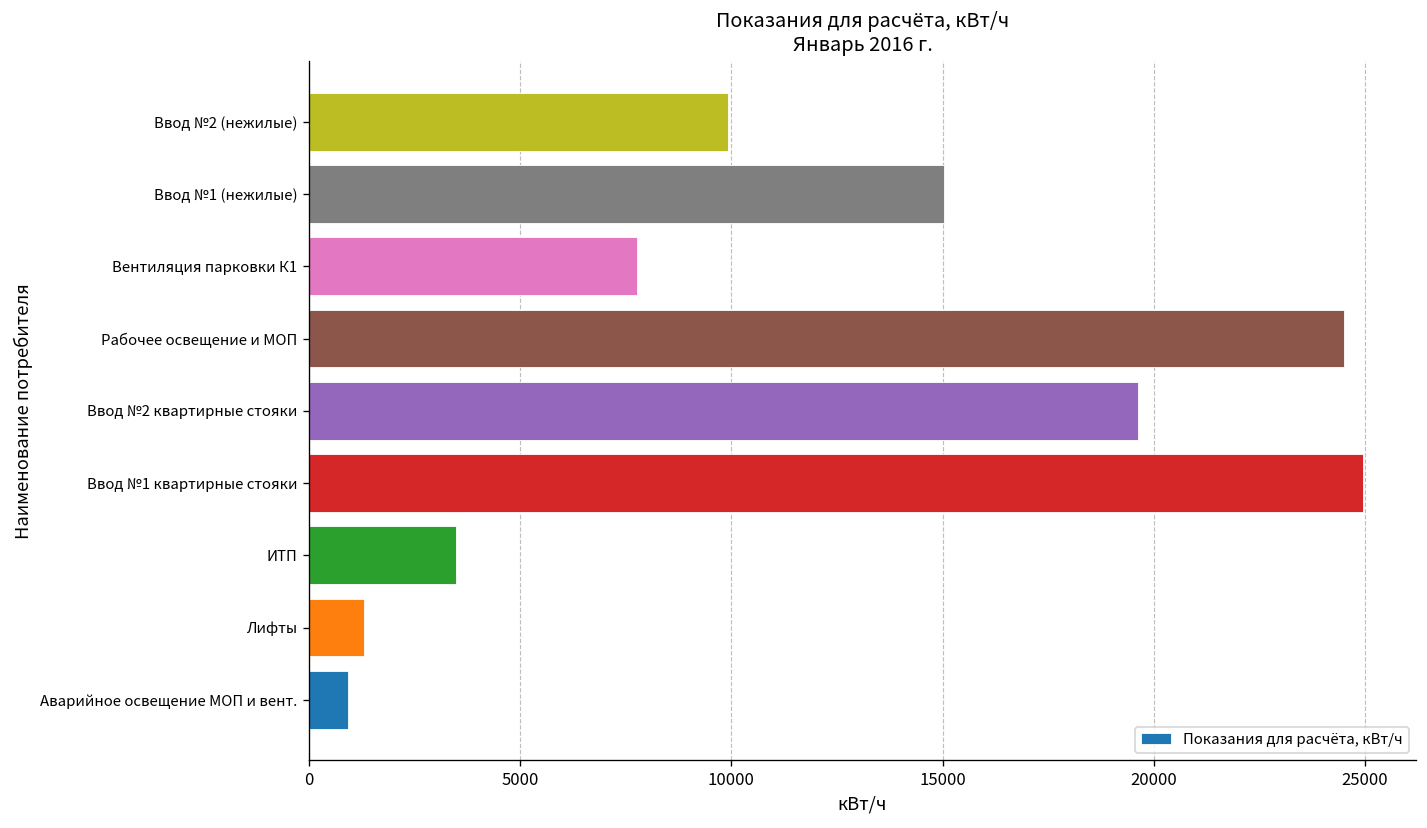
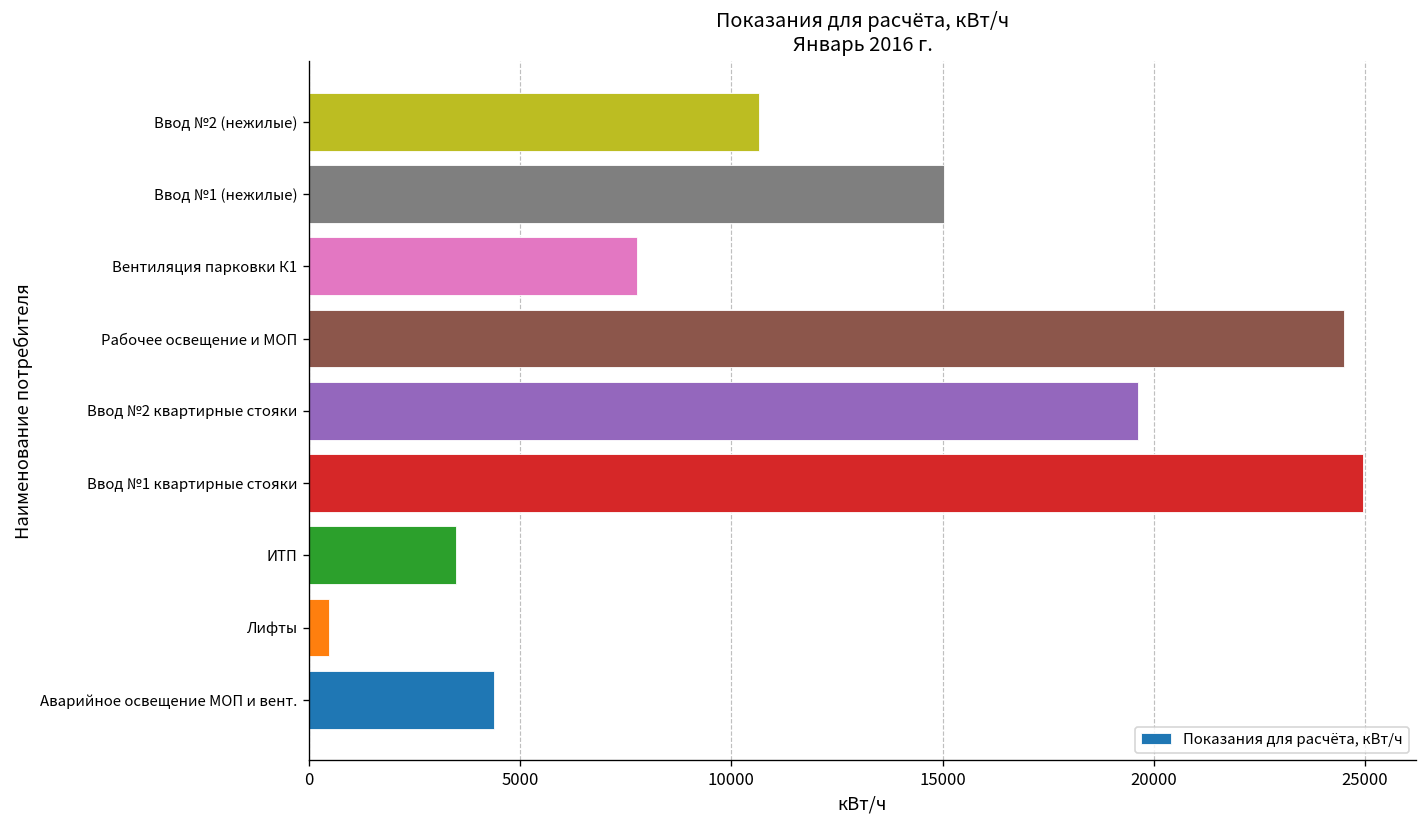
Ввод №2 (нежилые): 9900 -> 10700
Лифты: 1300 -> 500
Аварийное освещение МОП и вент.: 900 -> 4400
